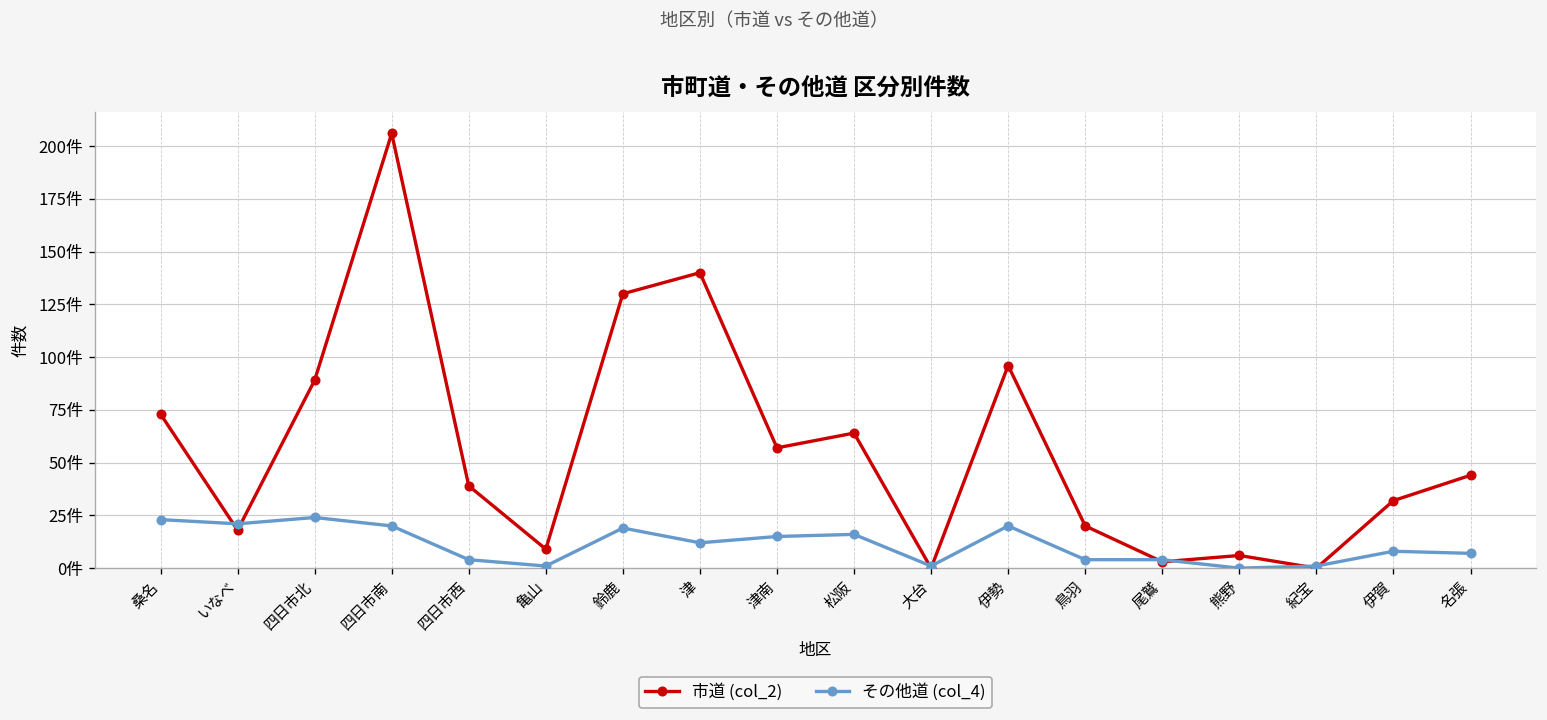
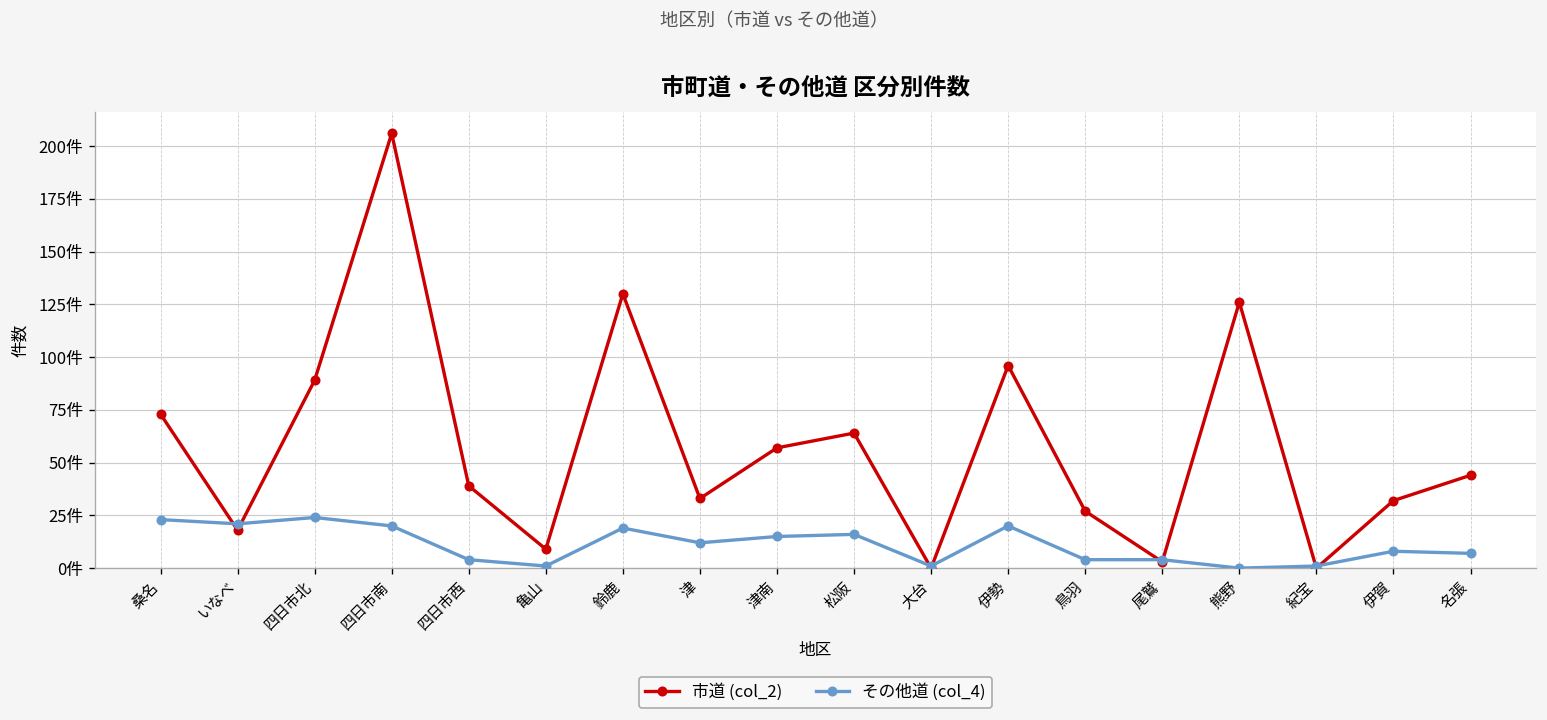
市道 (col_2), 津: 140件 -> 33件
市道 (col_2), 鳥羽: 20件 -> 27件
市道 (col_2), 熊野: 6件 -> 126件
